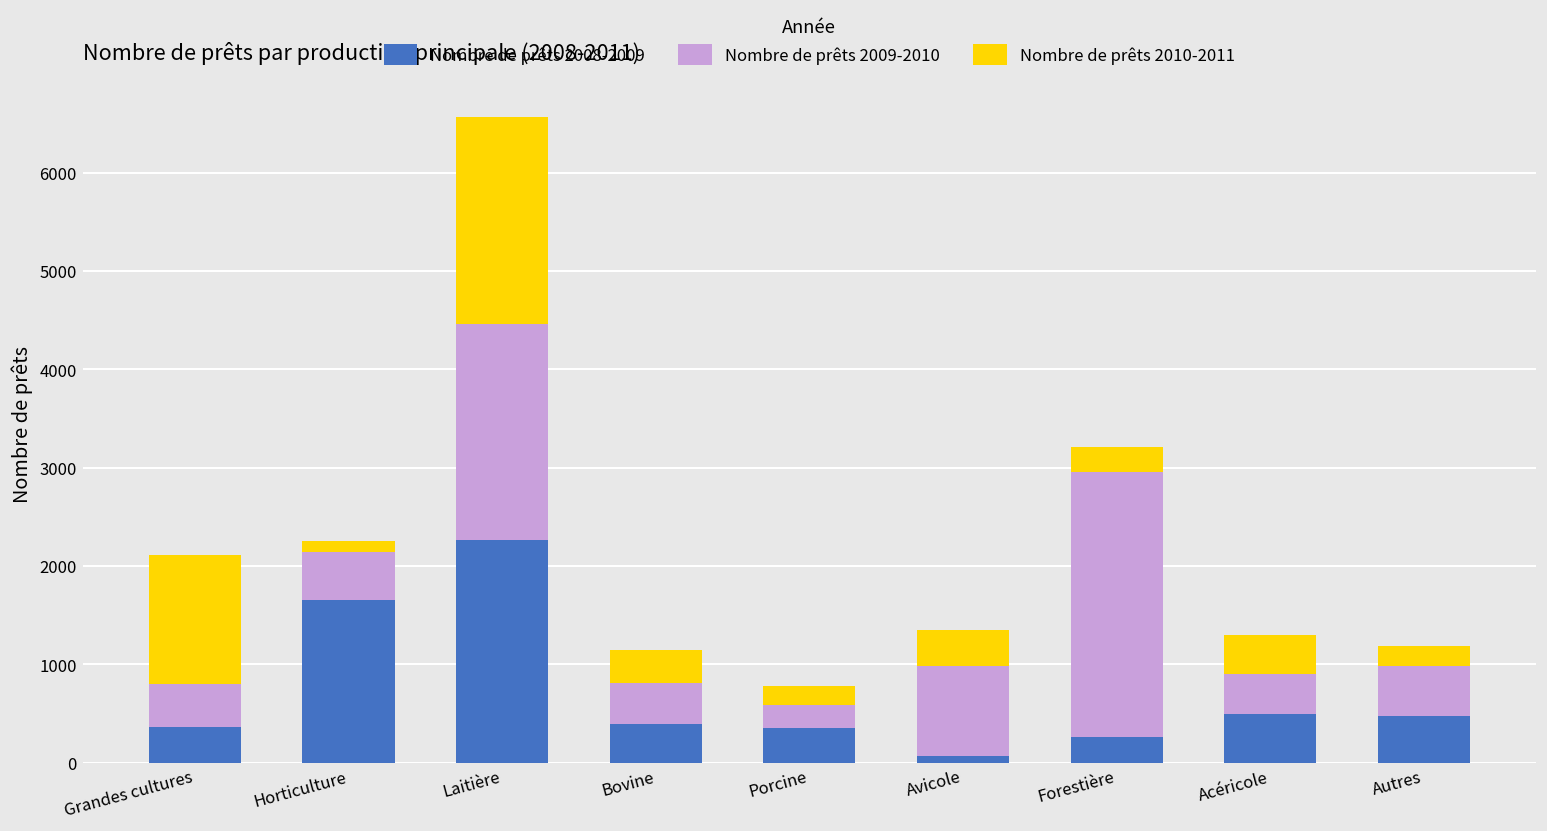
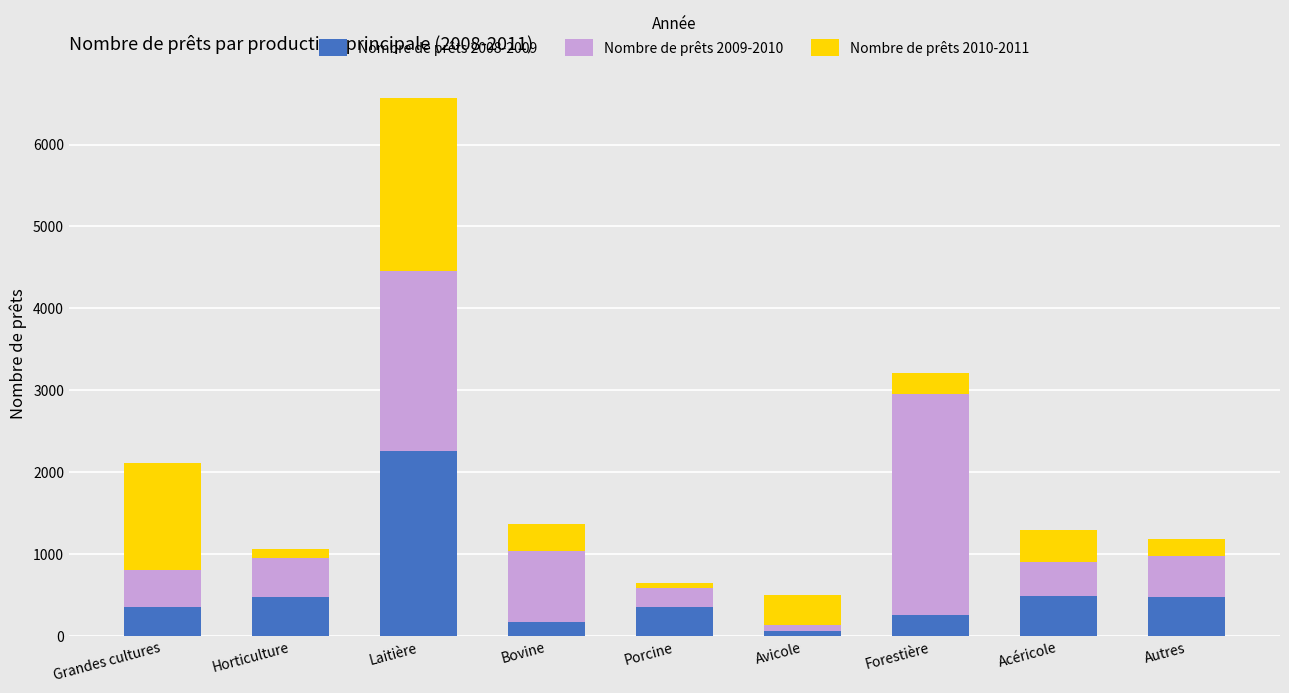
Nombre de prêts 2008-2009, Horticulture: 1700 -> 500
Nombre de prêts 2008-2009, Bovine: 400 -> 200
Nombre de prêts 2009-2010, Bovine: 400 -> 900
Nombre de prêts 2010-2011, Porcine: 200 -> 100
Nombre de prêts 2009-2010, Avicole: 900 -> 100
